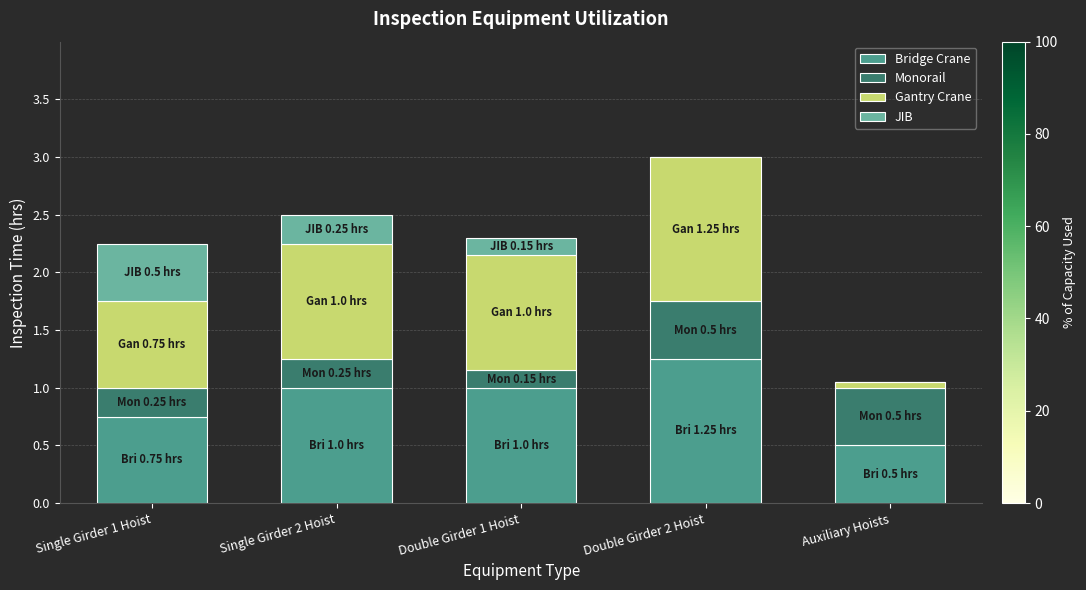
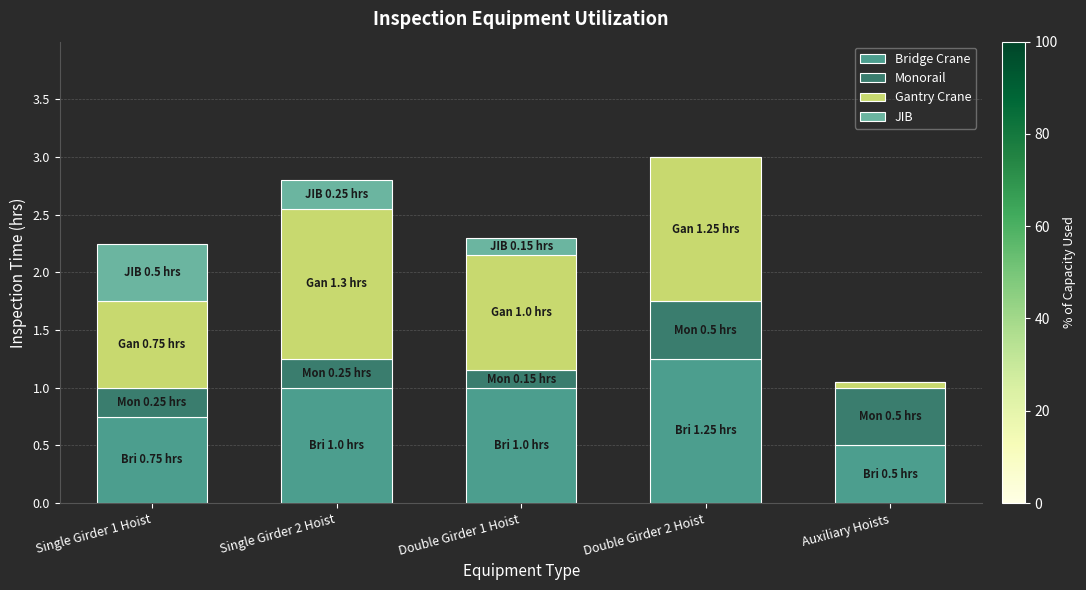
Gantry Crane, Single Girder 2 Hoist: 1.0 -> 1.3
